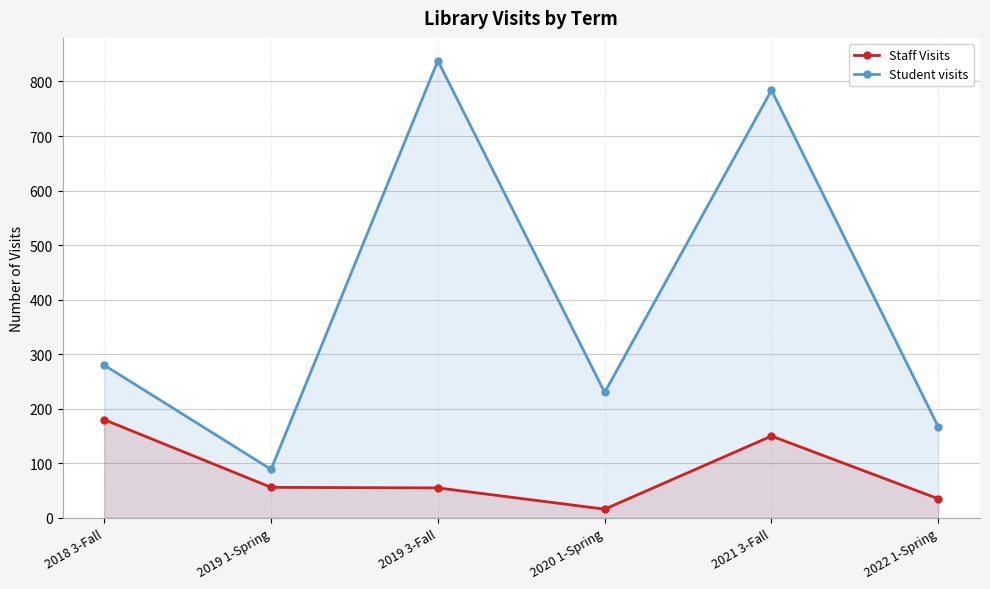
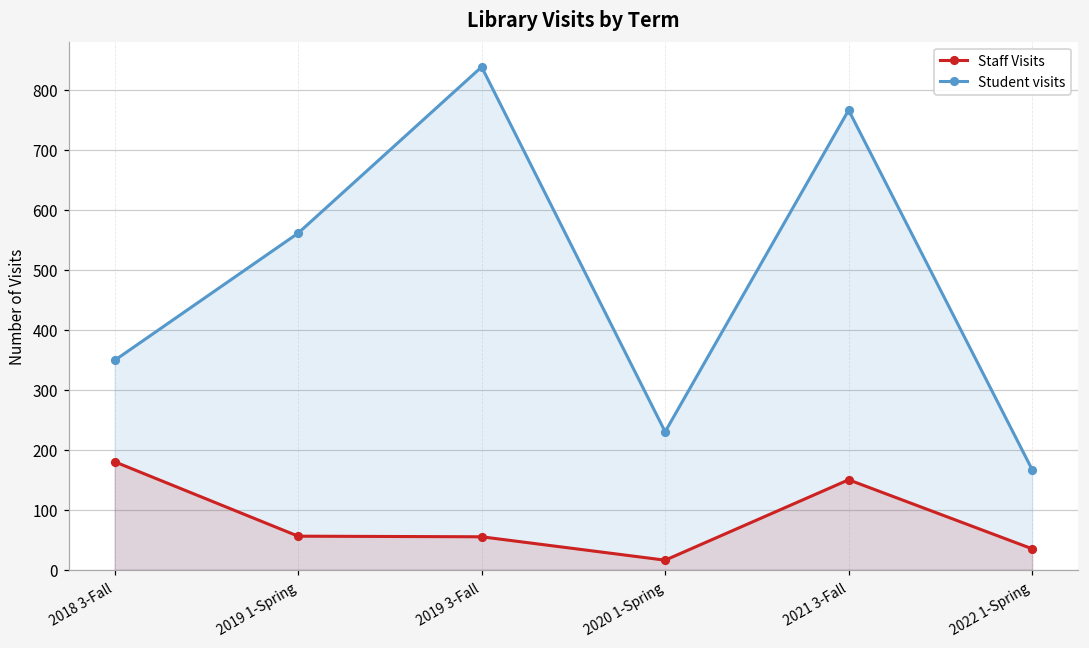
Student visits, 2018 3-Fall: 280 -> 350
Student visits, 2019 1-Spring: 90 -> 560
Student visits, 2021 3-Fall: 780 -> 770
